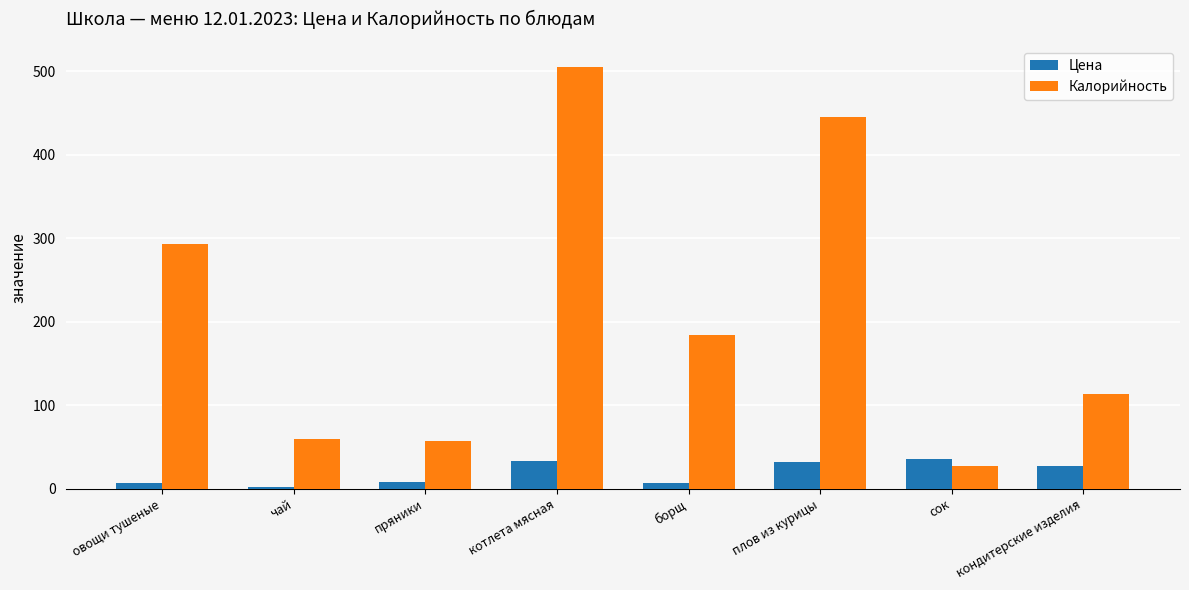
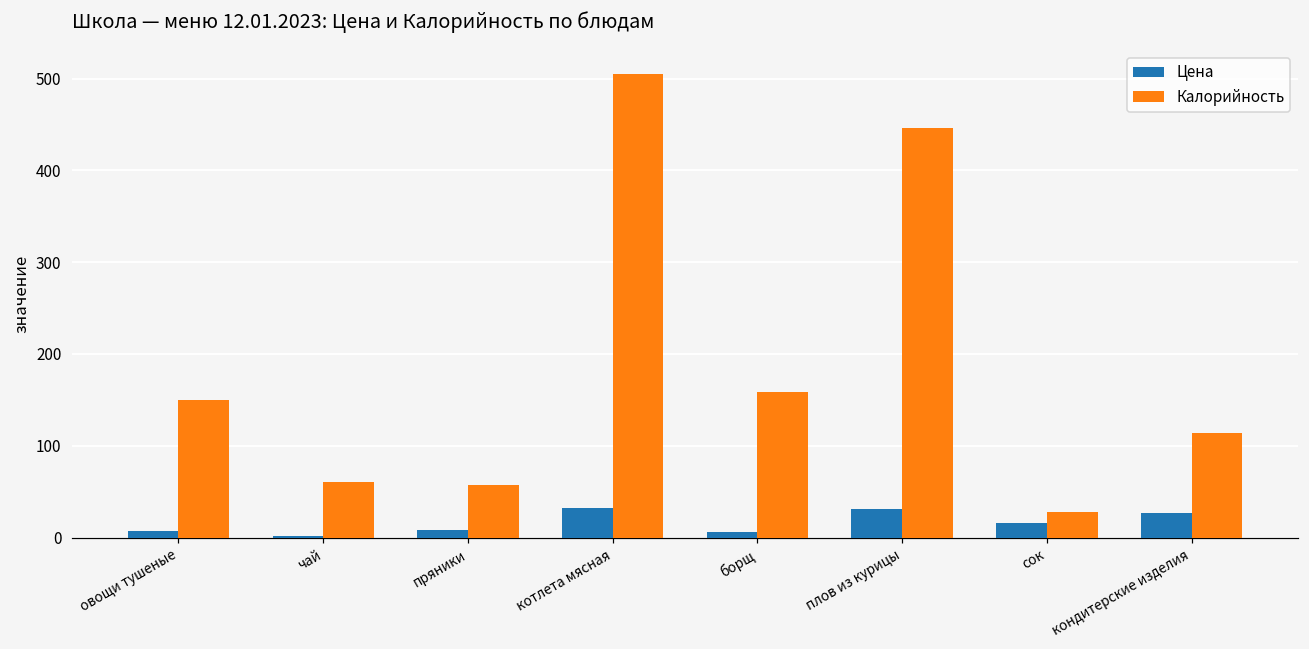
Калорийность, овощи тушеные: 290 -> 150
Калорийность, борщ: 180 -> 160
Цена, сок: 40 -> 20
